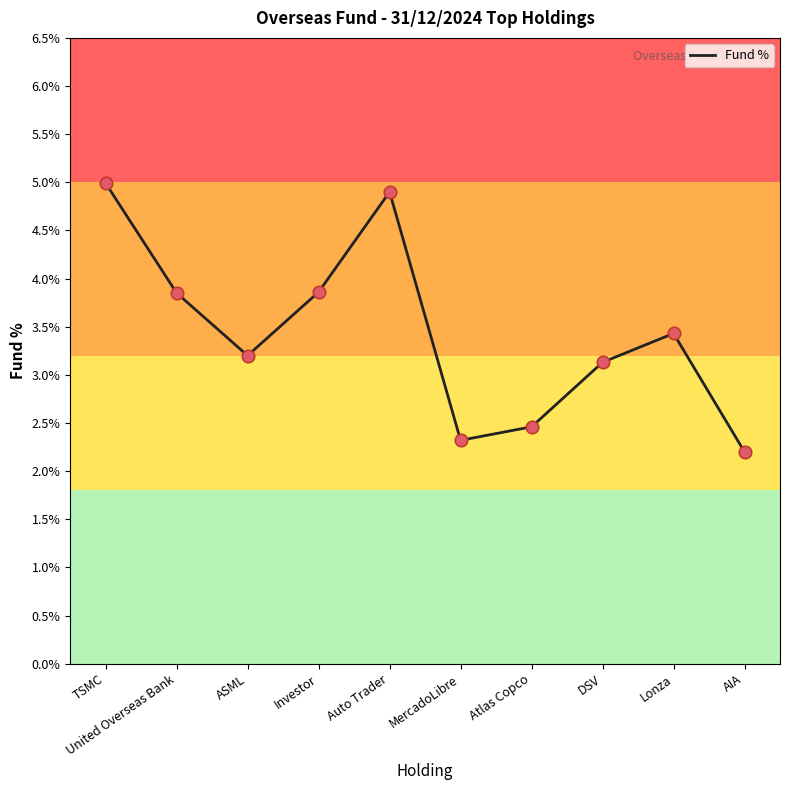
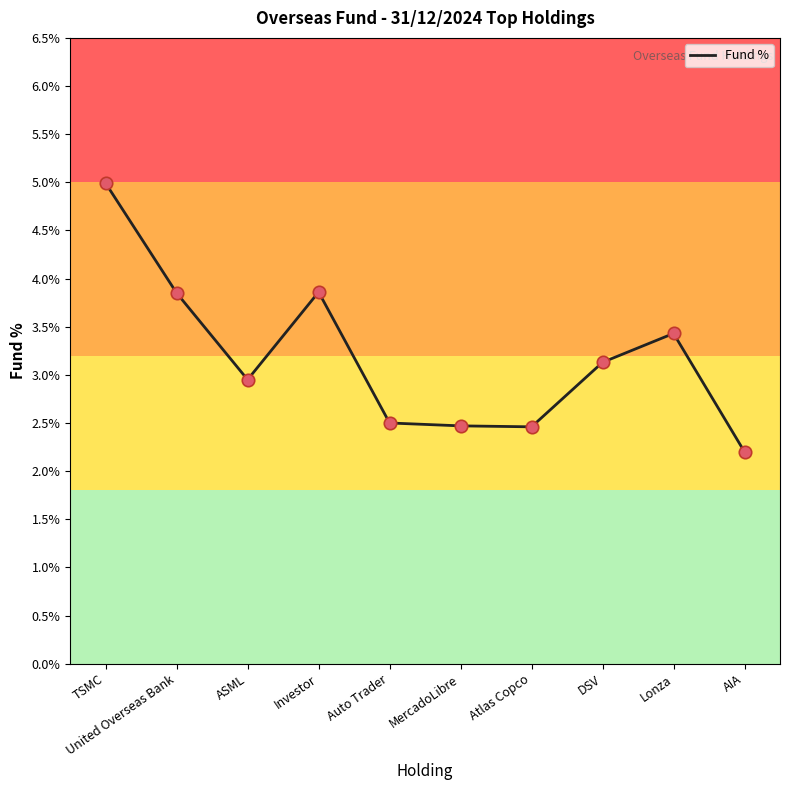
ASML: 3.2% -> 3.0%
Auto Trader: 4.9% -> 2.5%
MercadoLibre: 2.3% -> 2.5%
